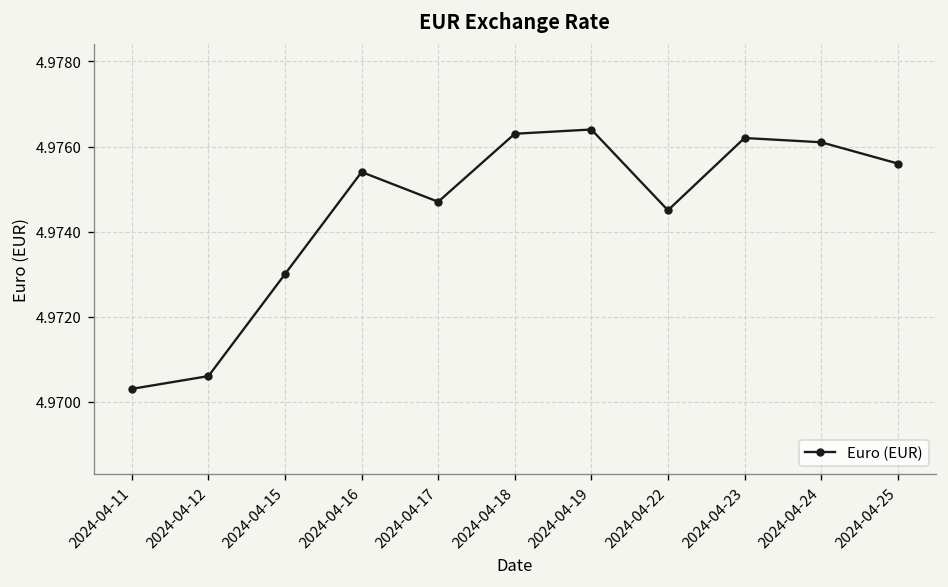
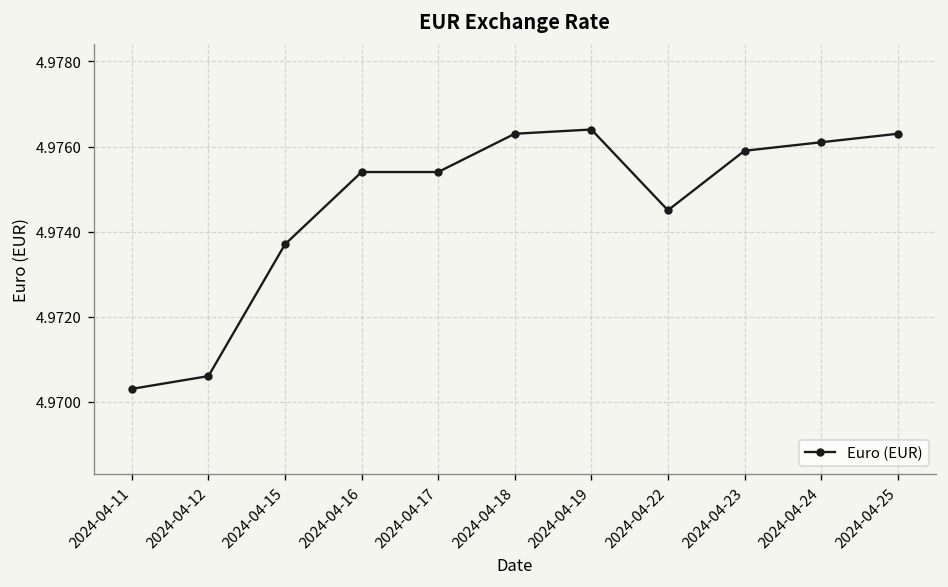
2024-04-15: 4.9730 -> 4.9737
2024-04-17: 4.9747 -> 4.9754
2024-04-23: 4.9762 -> 4.9759
2024-04-25: 4.9756 -> 4.9763
